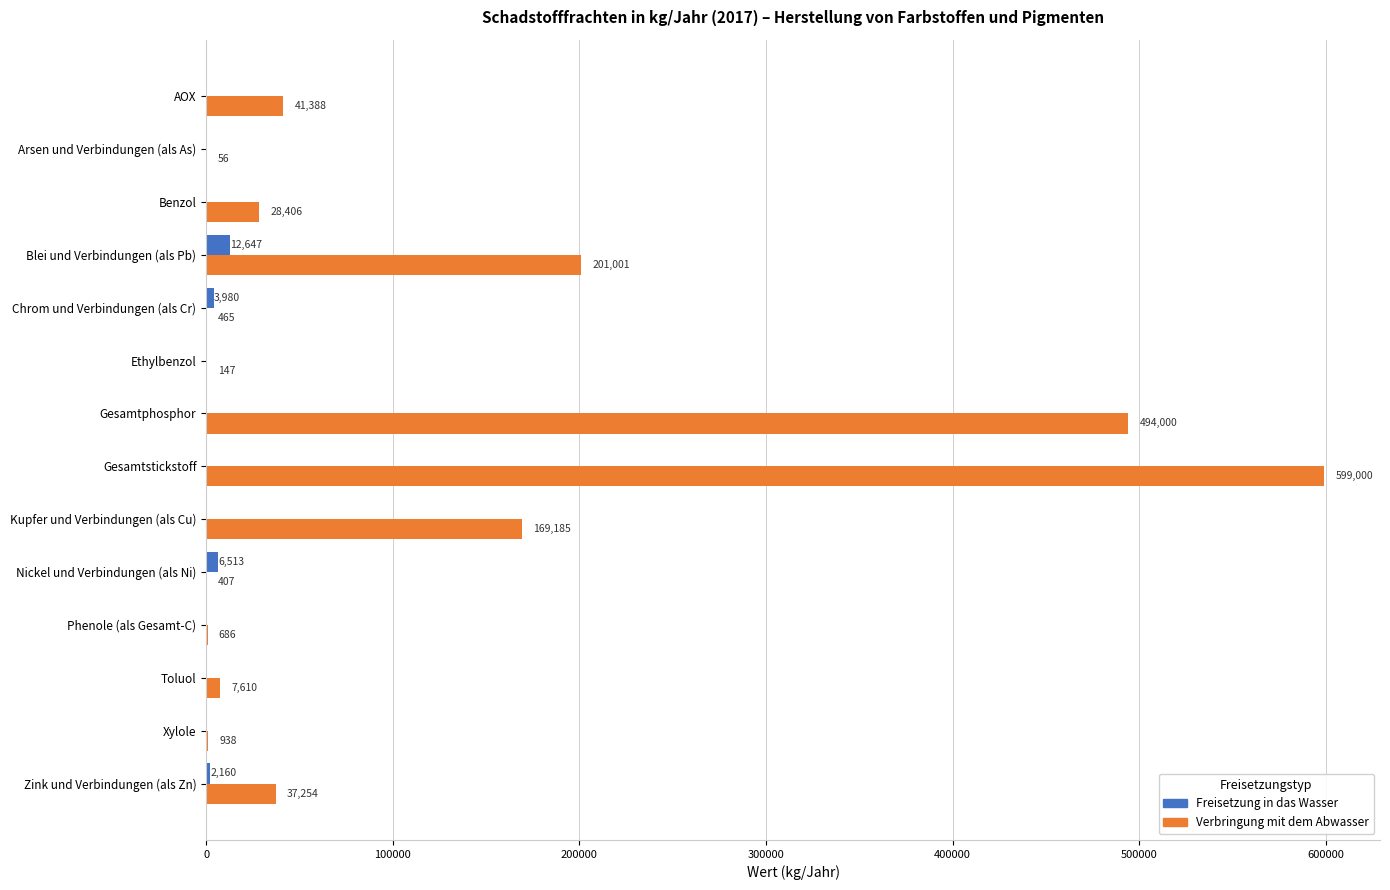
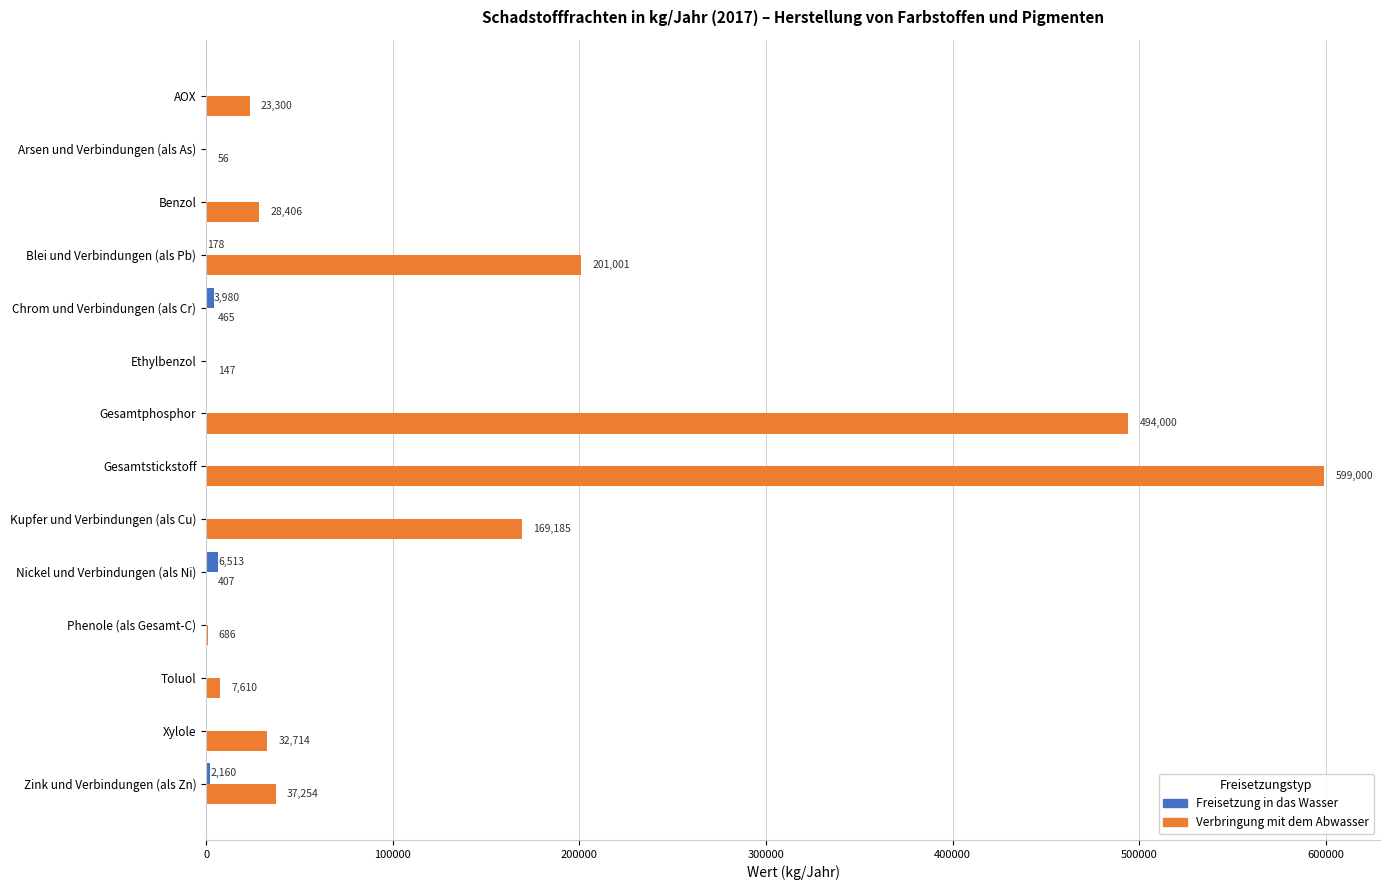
Verbringung mit dem Abwasser, AOX: 41,388 -> 23,300
Freisetzung in das Wasser, Blei und Verbindungen (als Pb): 12,647 -> 178
Verbringung mit dem Abwasser, Xylole: 938 -> 32,714
